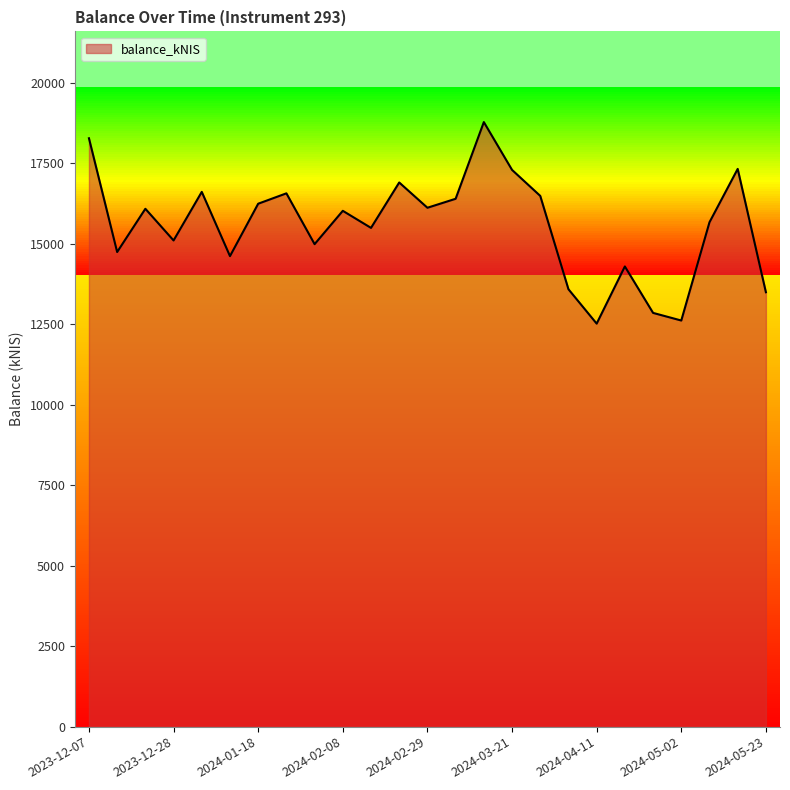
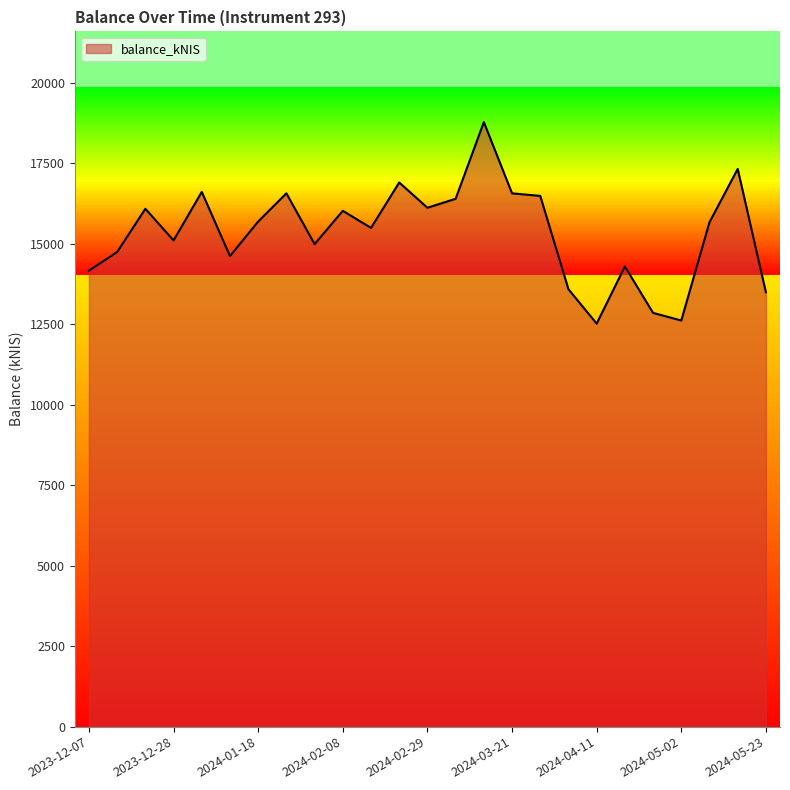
2023-12-07: 18300 -> 14200
2024-01-18: 16200 -> 15700
2024-03-21: 17300 -> 16600
